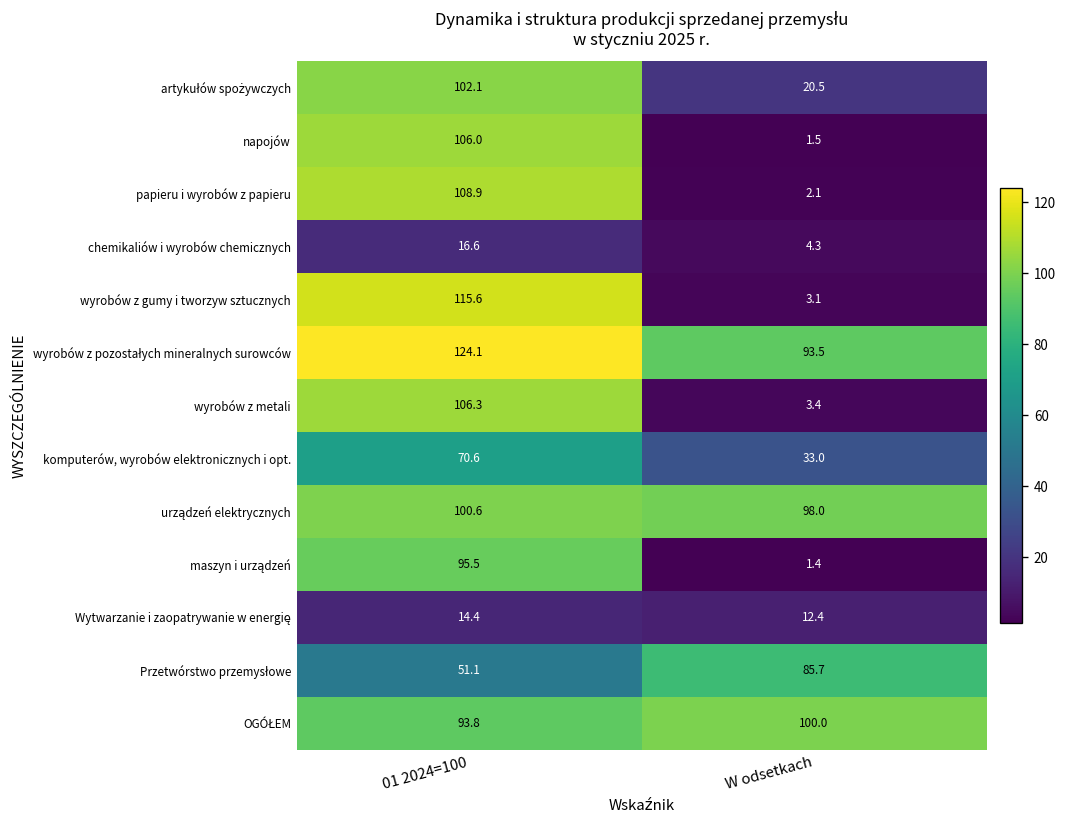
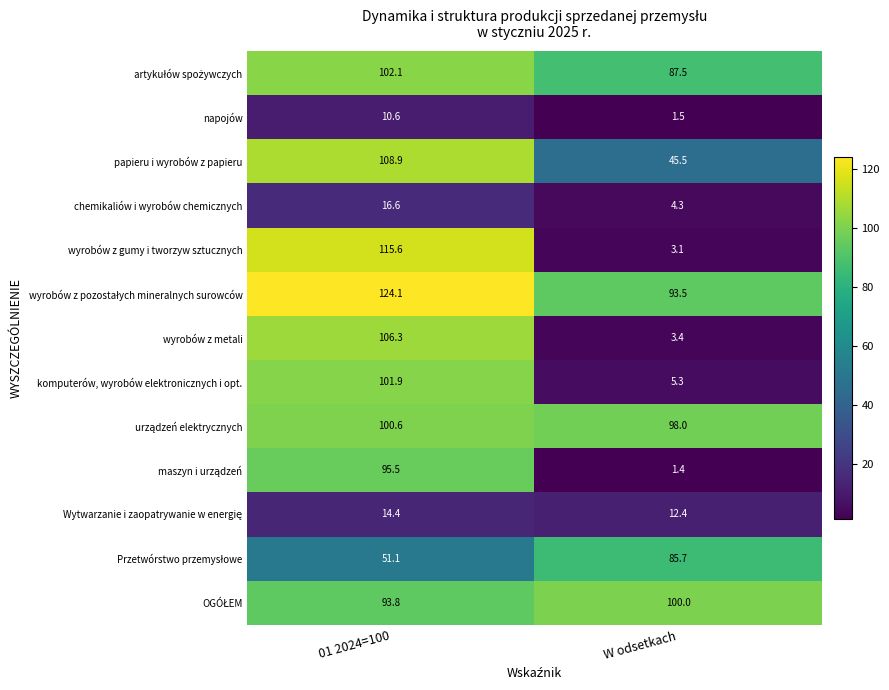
artykułów spożywczych, W odsetkach: 20.5 -> 87.5
napojów, 01 2024=100: 106.0 -> 10.6
papieru i wyrobów z papieru, W odsetkach: 2.1 -> 45.5
komputerów, wyrobów elektronicznych i opt., 01 2024=100: 70.6 -> 101.9
komputerów, wyrobów elektronicznych i opt., W odsetkach: 33.0 -> 5.3
